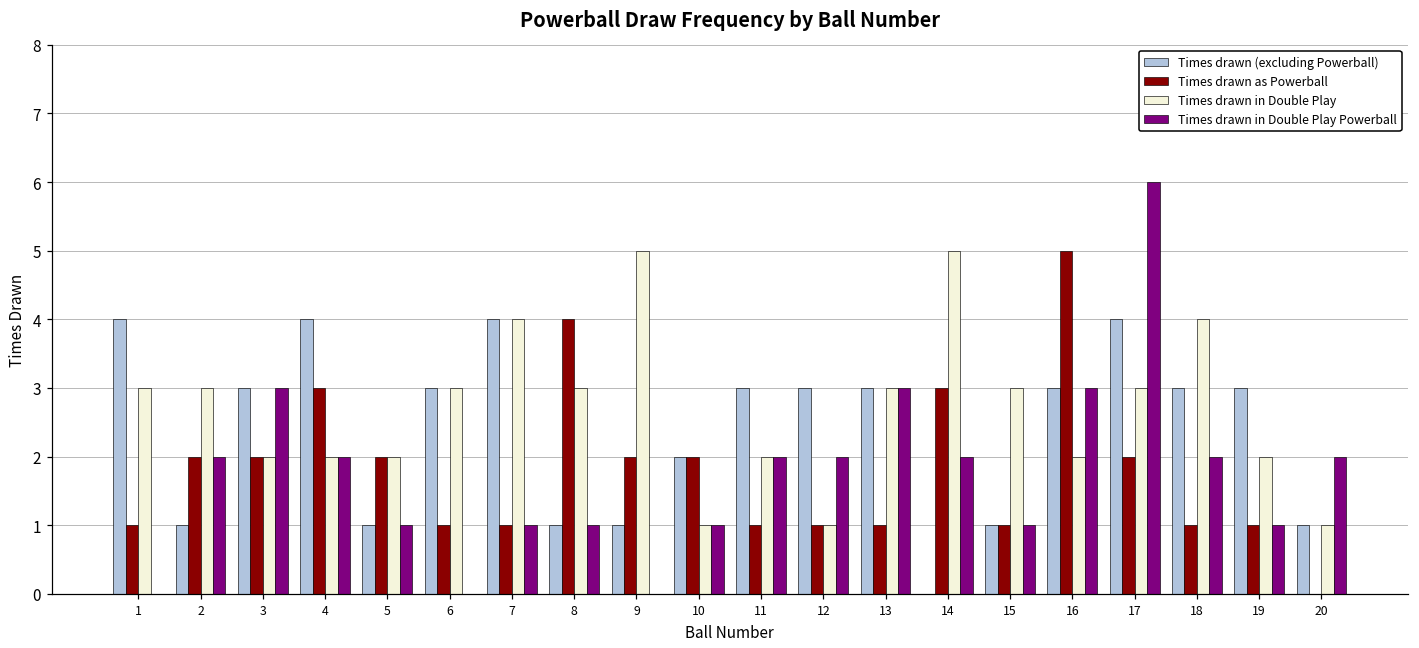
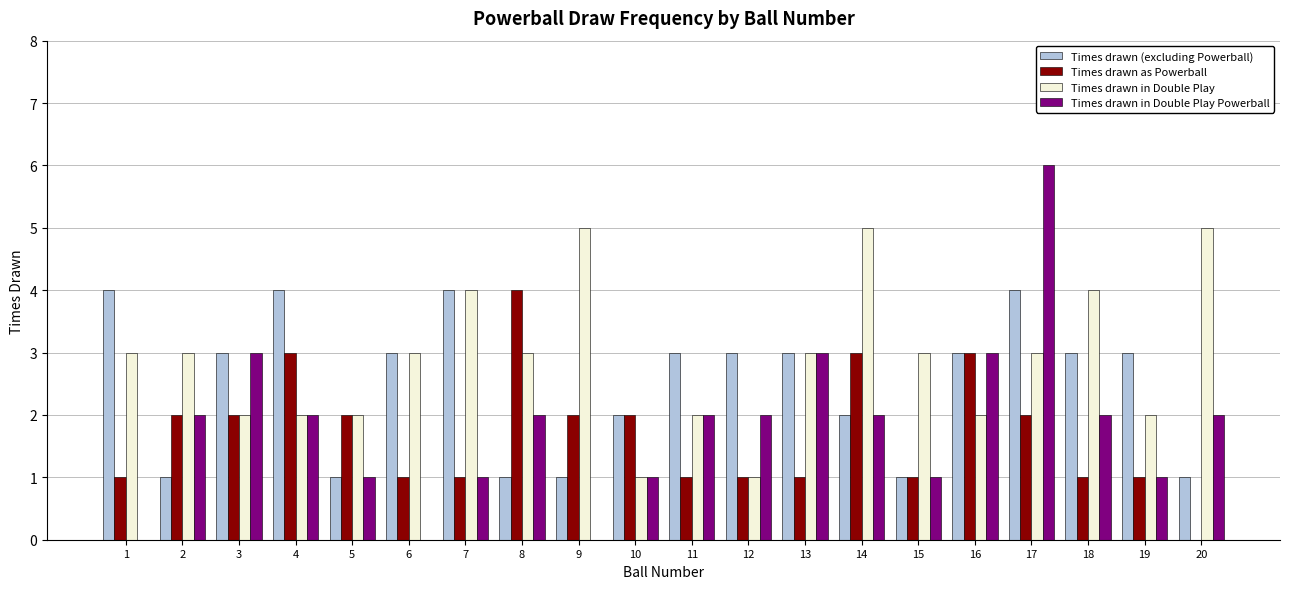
Times drawn in Double Play Powerball, 8: 1 -> 2
Times drawn (excluding Powerball), 14: 0 -> 2
Times drawn as Powerball, 16: 5 -> 3
Times drawn in Double Play, 20: 1 -> 5
